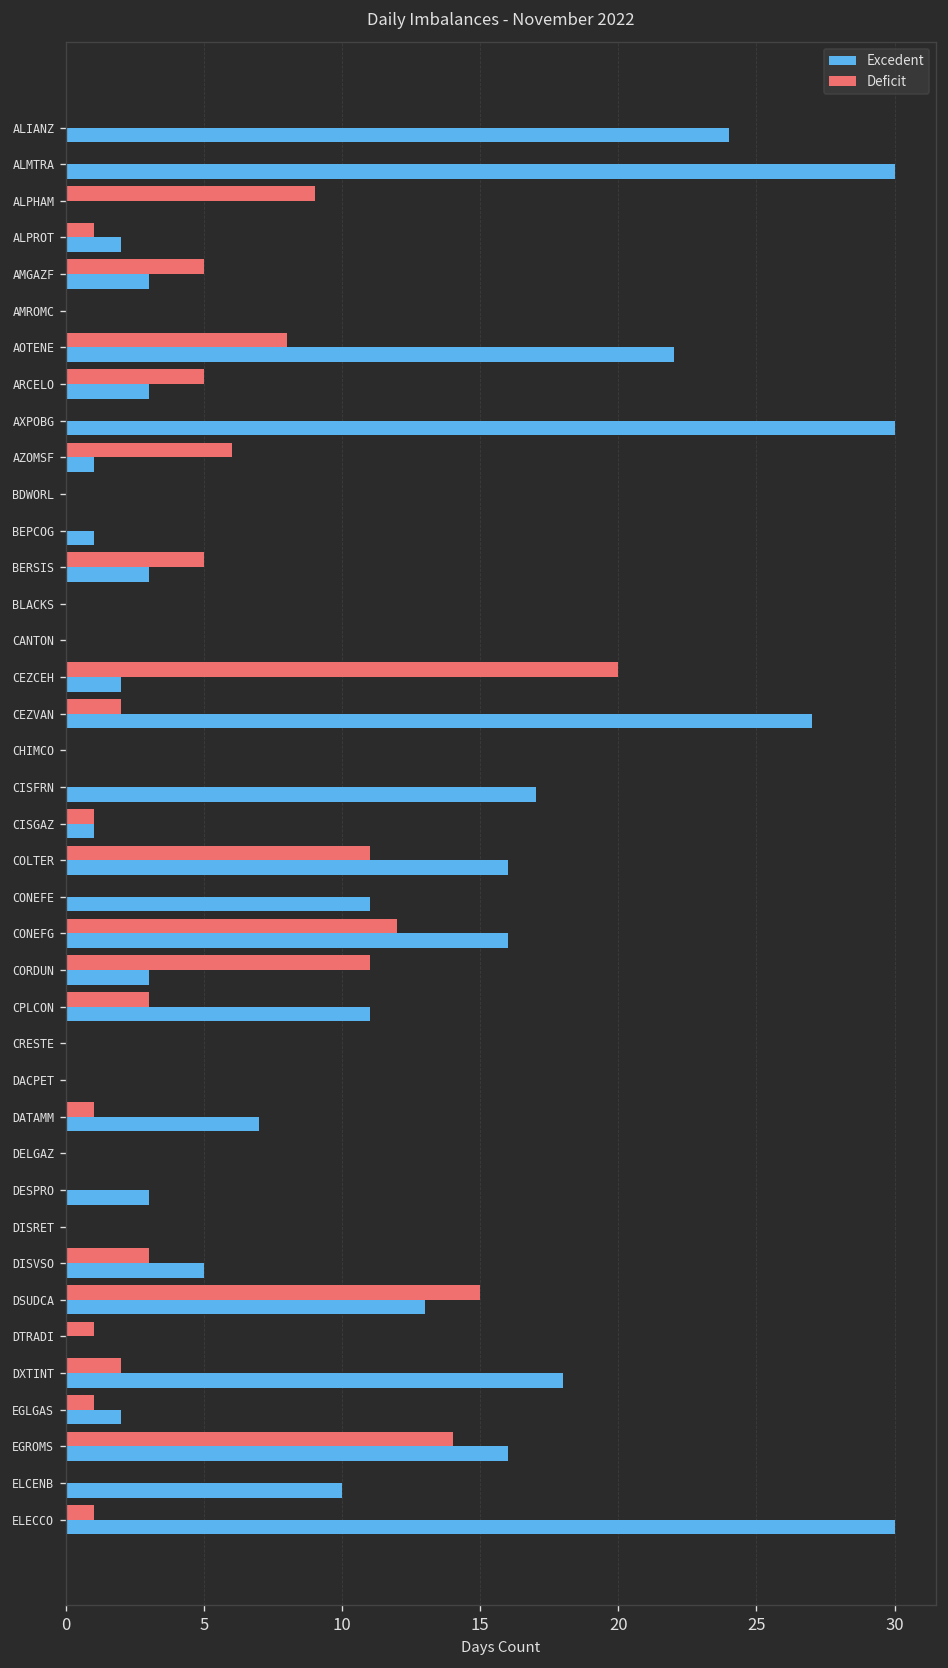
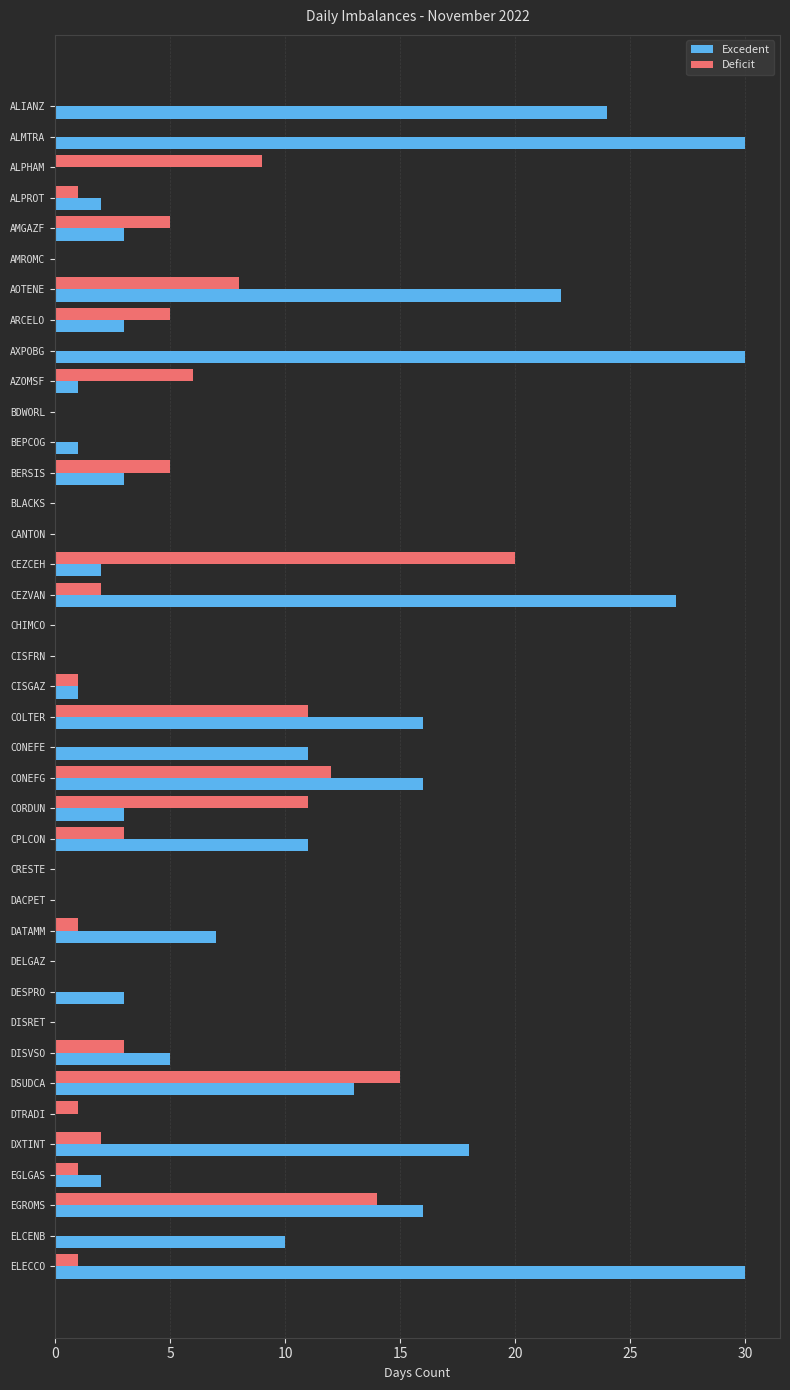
Excedent, CISFRN: 17 -> 0
